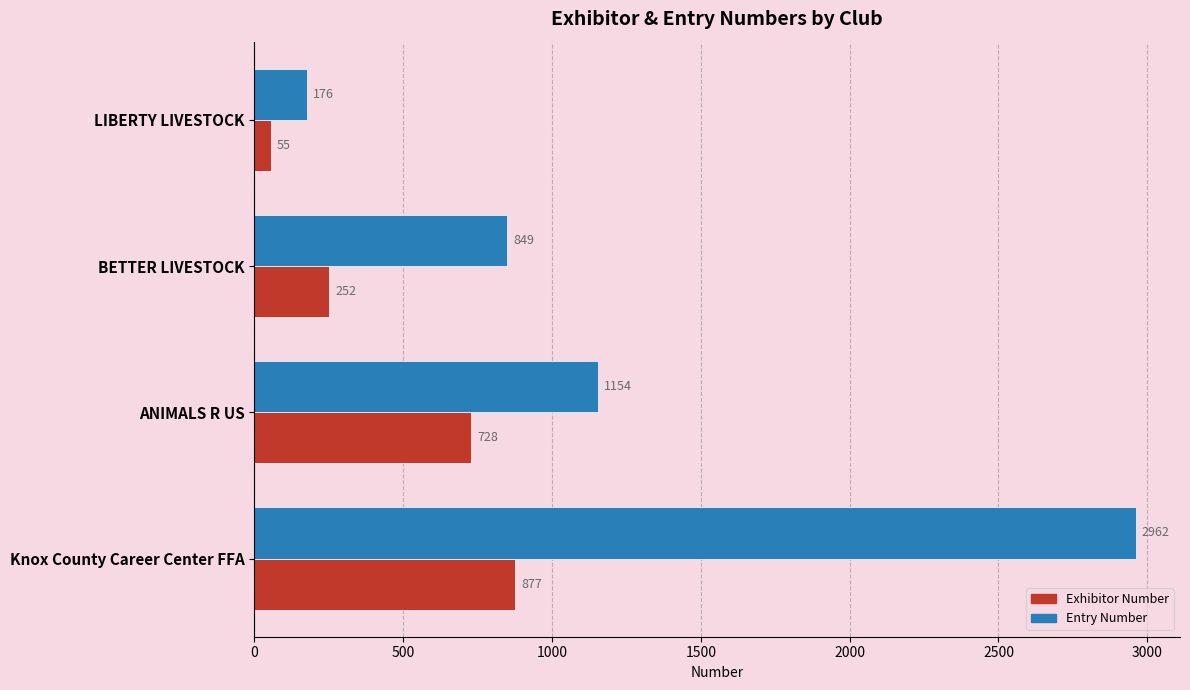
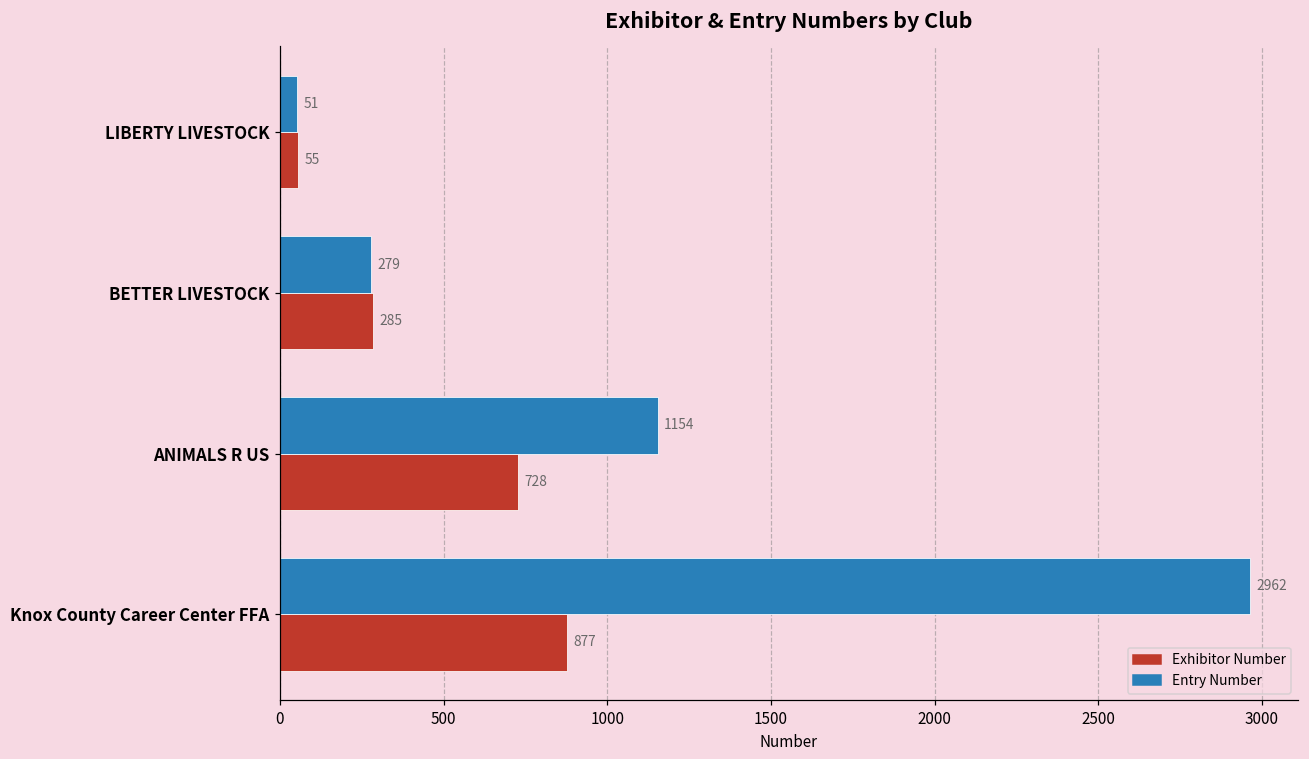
Entry Number, LIBERTY LIVESTOCK: 176 -> 51
Entry Number, BETTER LIVESTOCK: 849 -> 279
Exhibitor Number, BETTER LIVESTOCK: 252 -> 285
